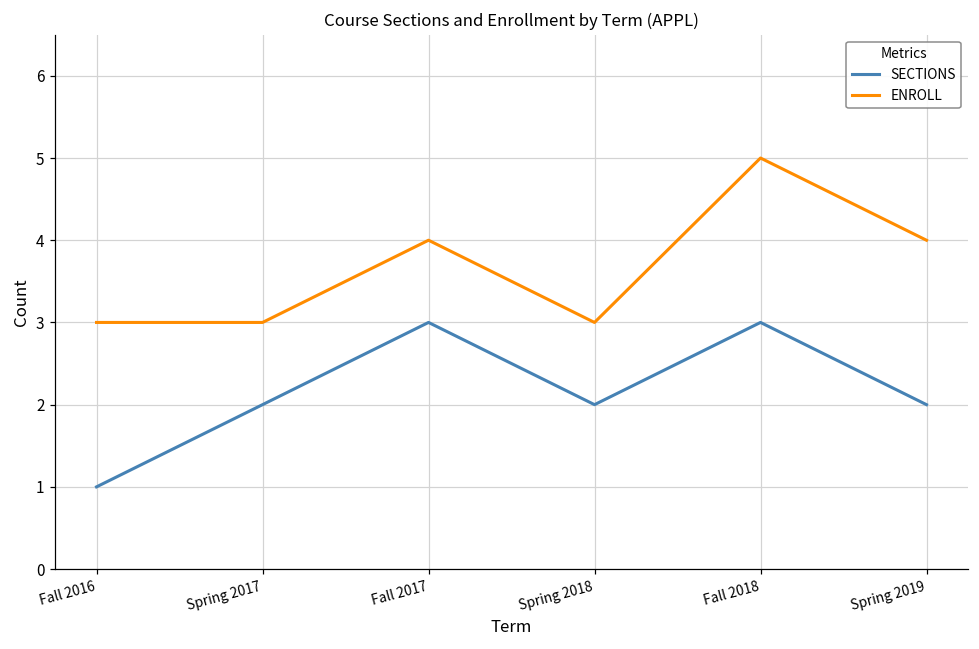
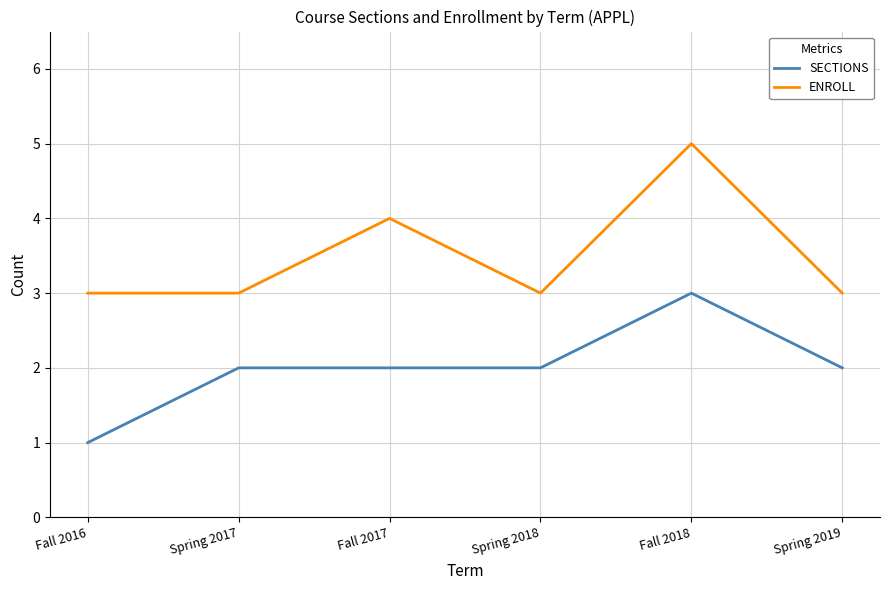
SECTIONS, Fall 2017: 3 -> 2
ENROLL, Spring 2019: 4 -> 3
